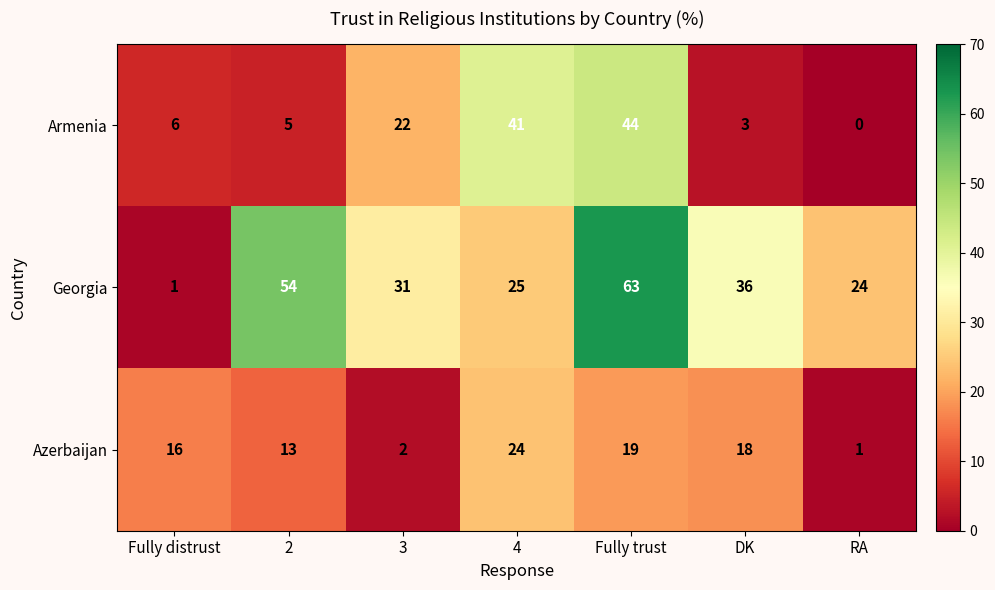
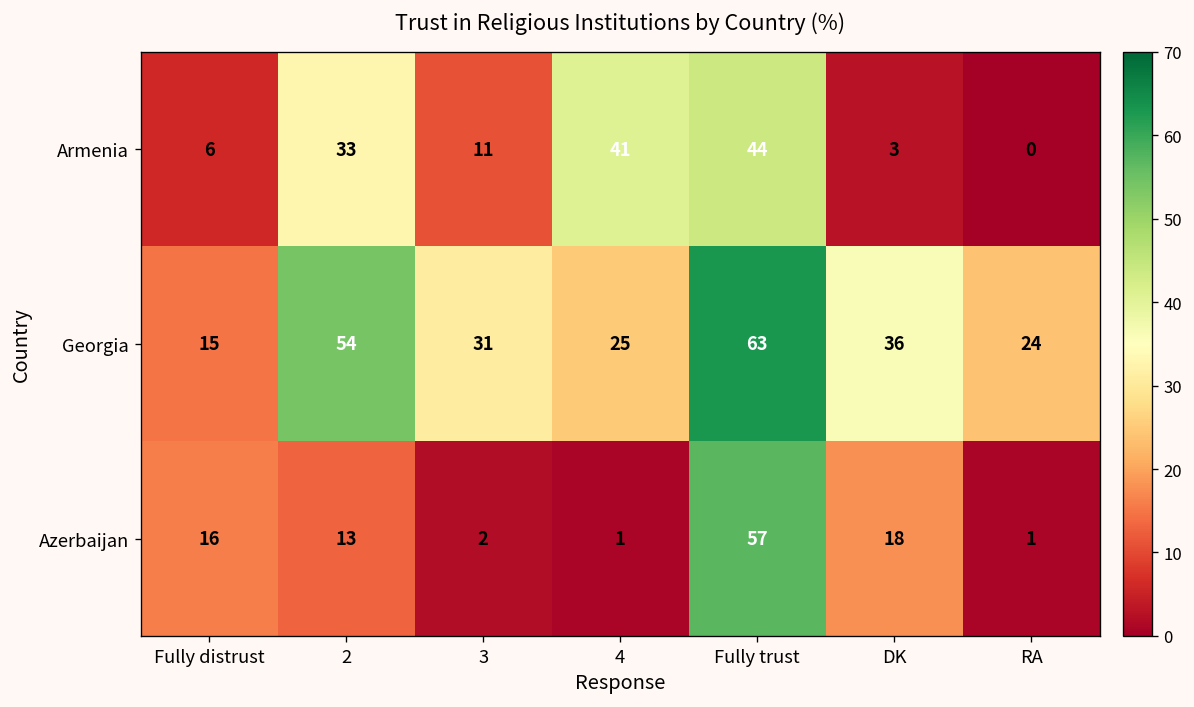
Armenia, 2: 5 -> 33
Armenia, 3: 22 -> 11
Georgia, Fully distrust: 1 -> 15
Azerbaijan, 4: 24 -> 1
Azerbaijan, Fully trust: 19 -> 57
